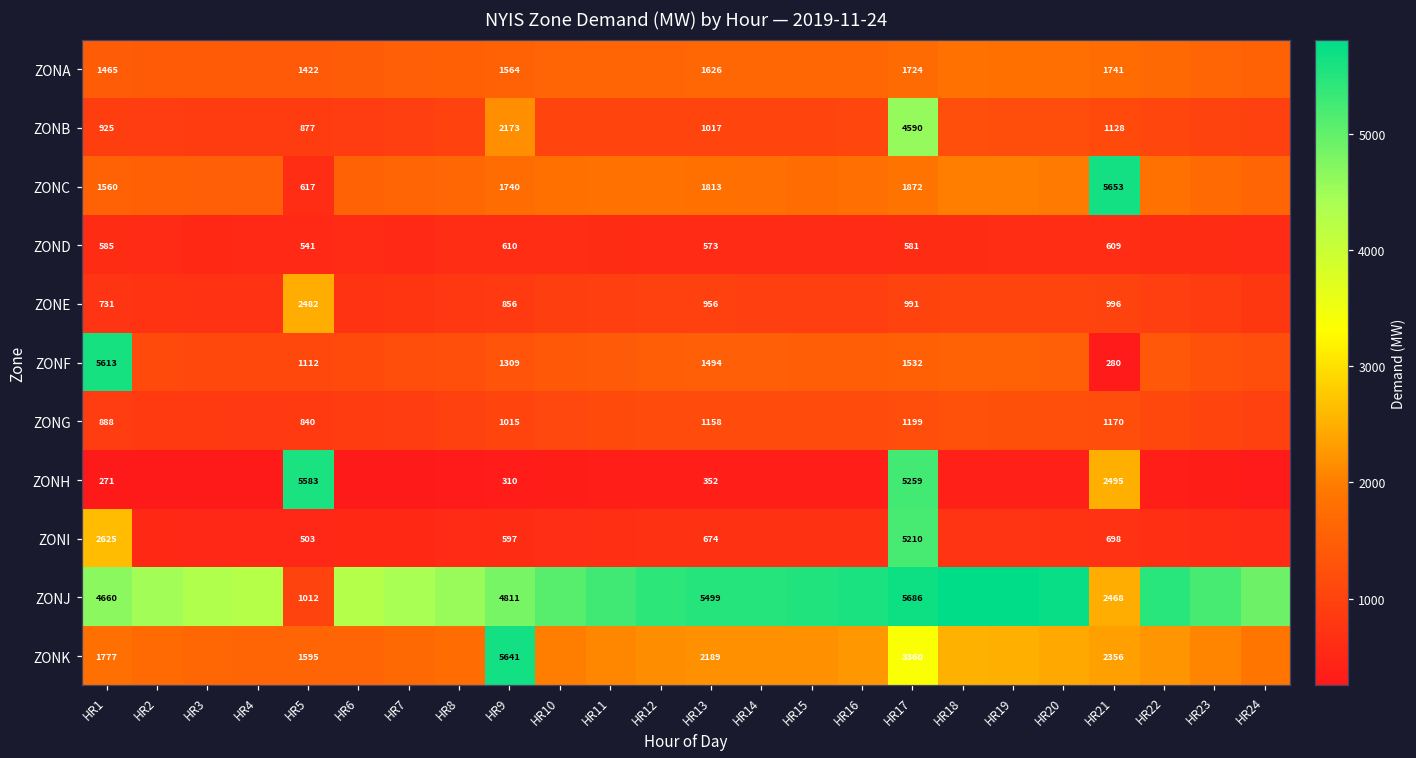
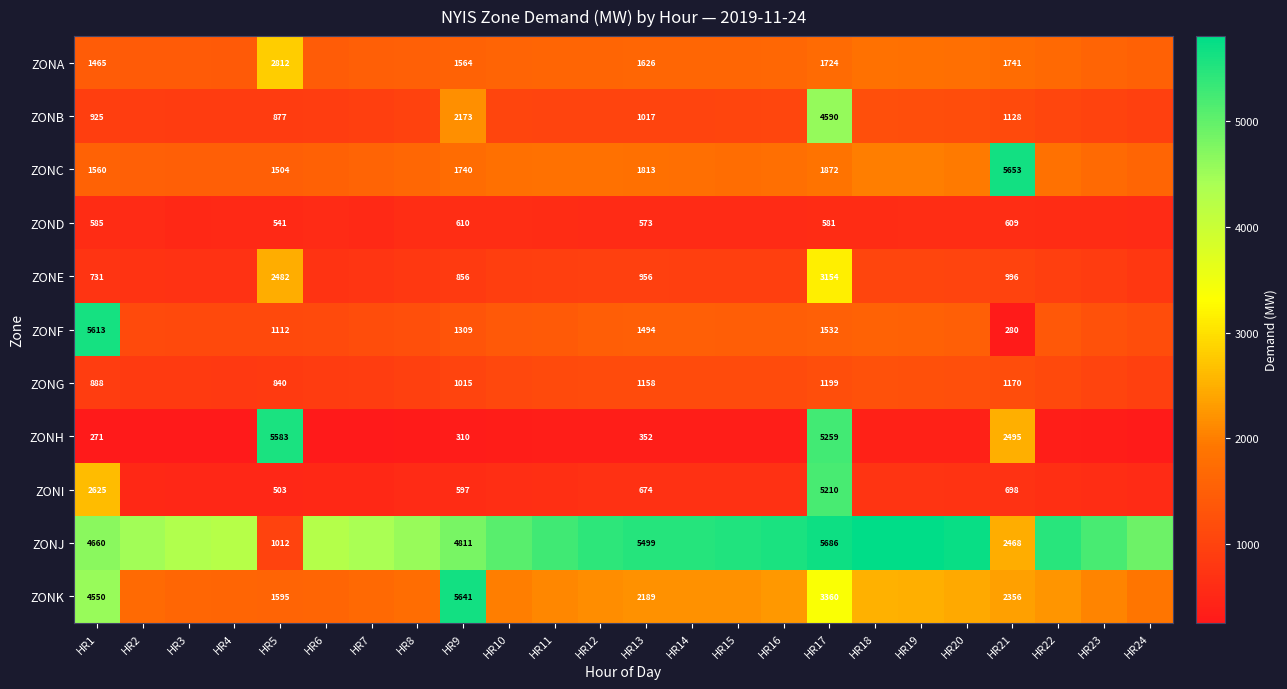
ZONA, HR5: 1422 -> 2812
ZONC, HR5: 617 -> 1504
ZONE, HR17: 991 -> 3154
ZONK, HR1: 1777 -> 4550
